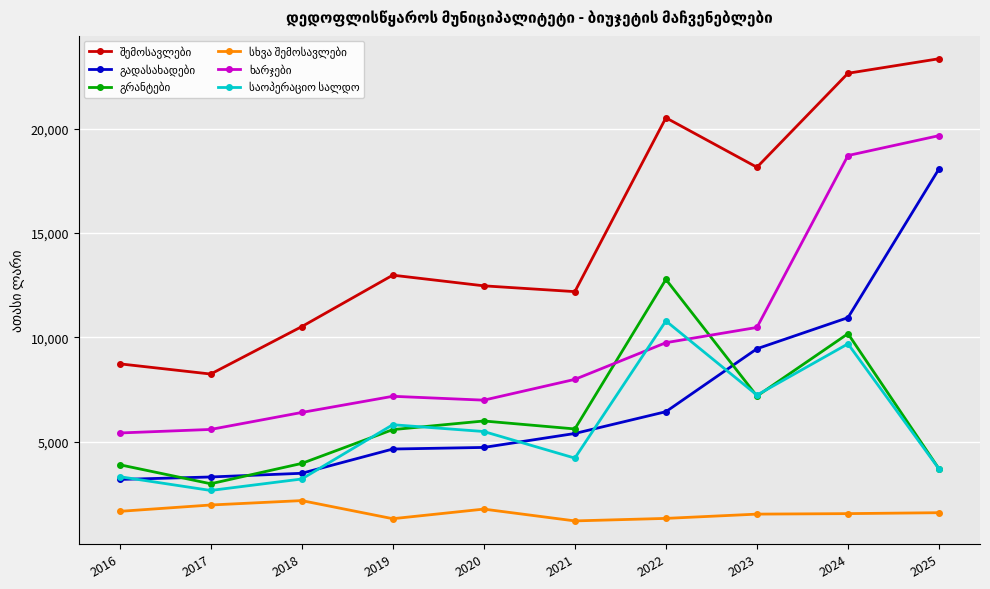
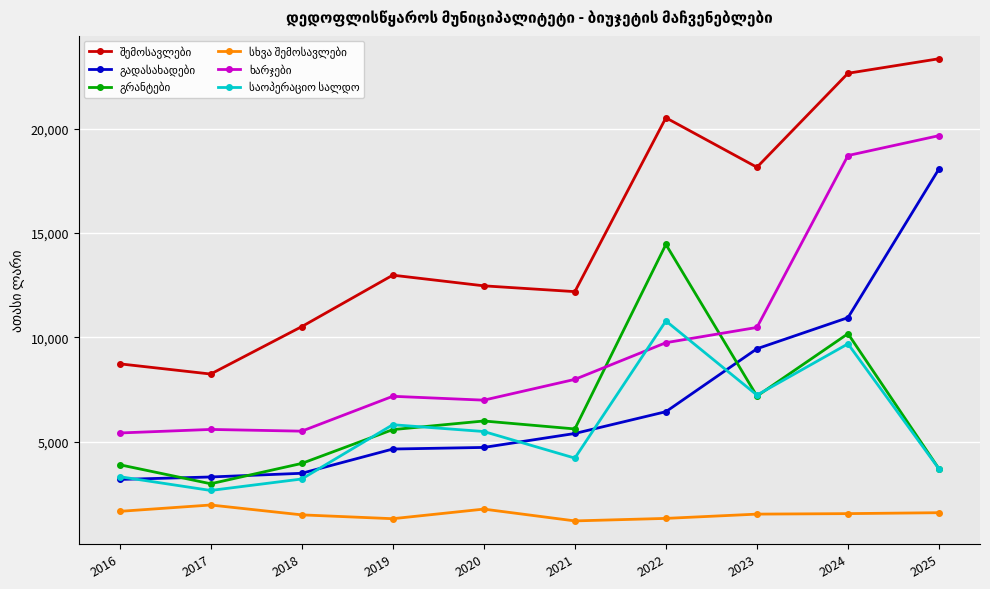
სხვა შემოსავლები, 2018: 2,200 -> 1,500
ხარჯები, 2018: 6,400 -> 5,500
გრანტები, 2022: 12,800 -> 14,500
